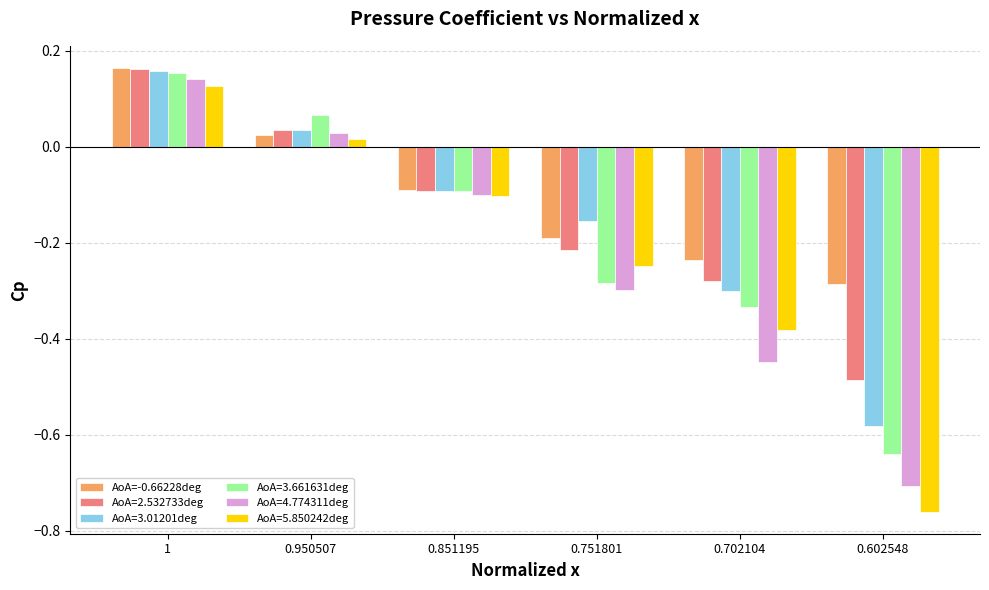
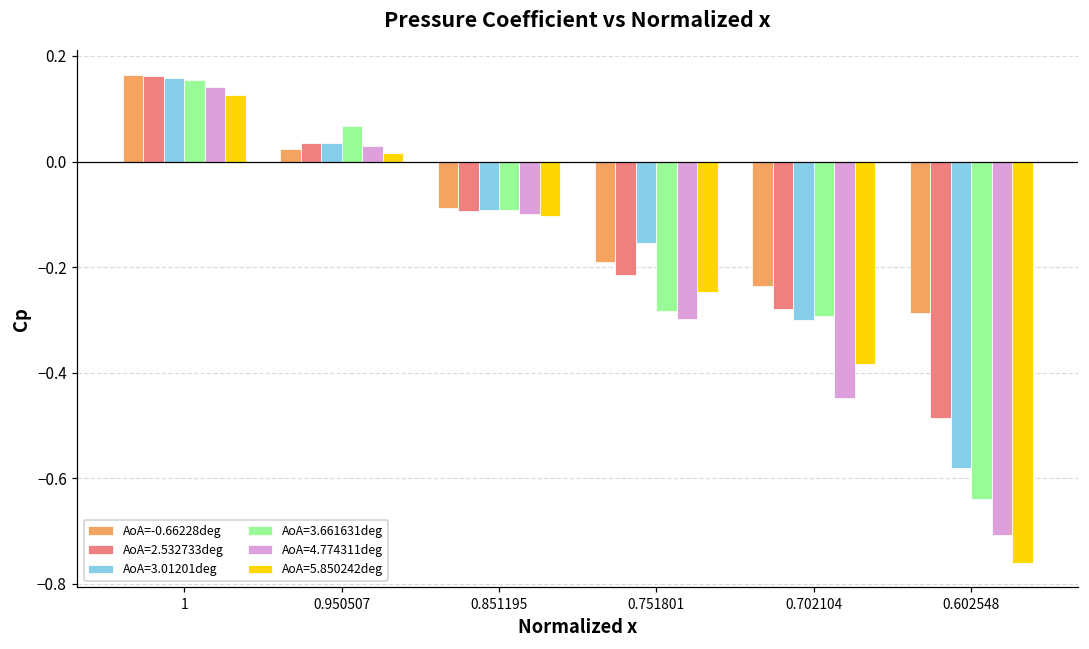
AoA=3.661631deg, 0.702104: -0.33 -> -0.29
